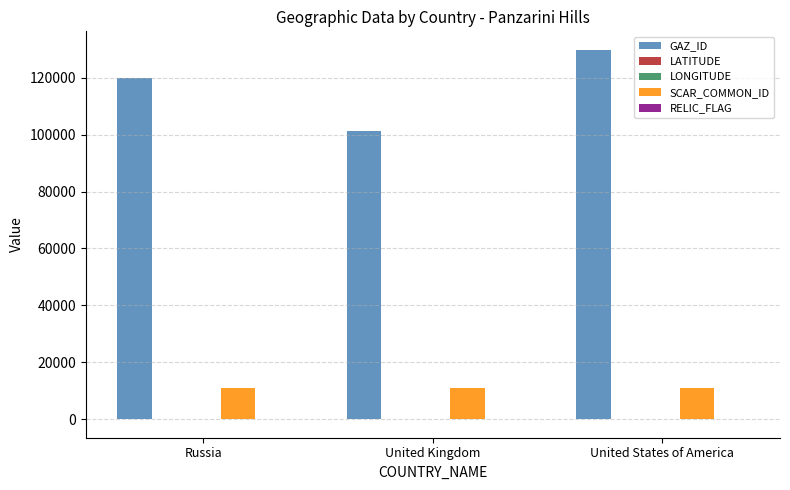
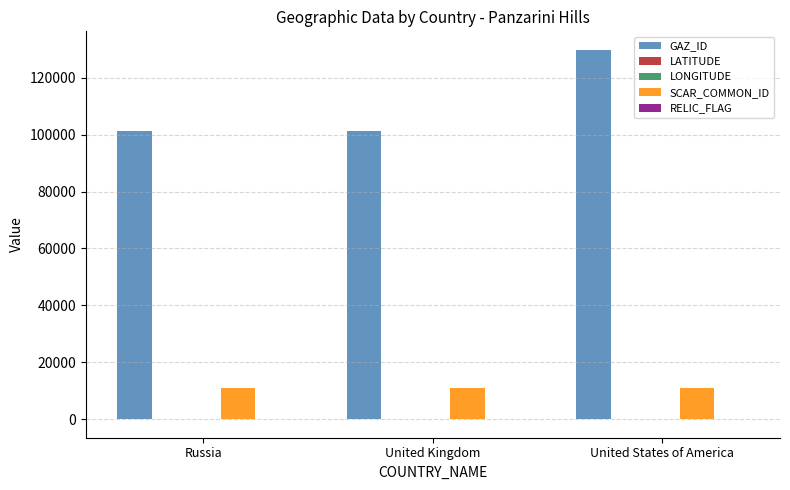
GAZ_ID, Russia: 120000 -> 101000
